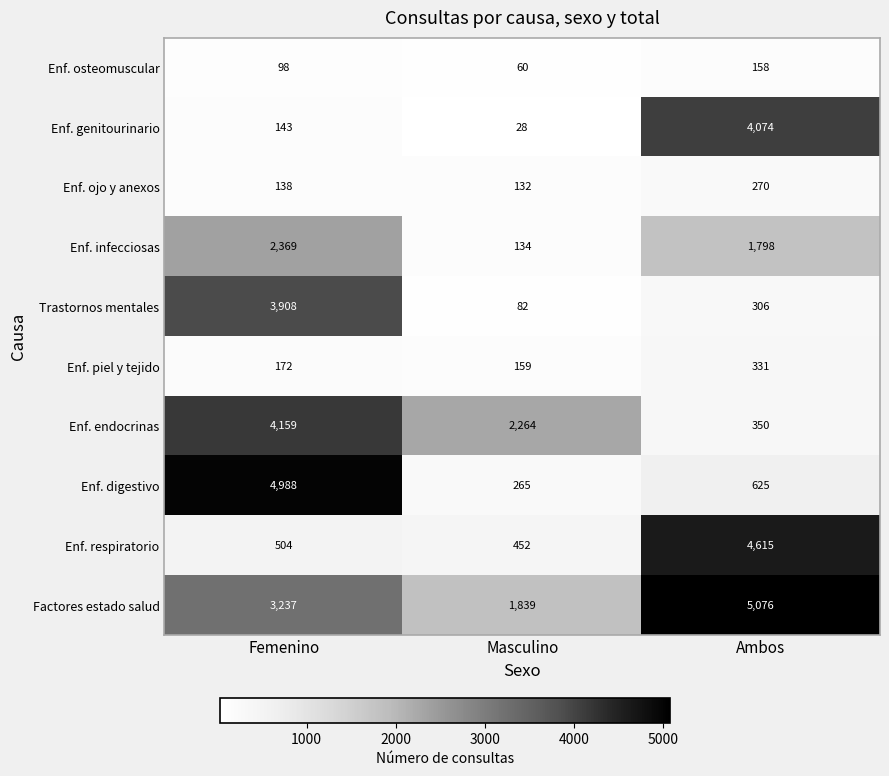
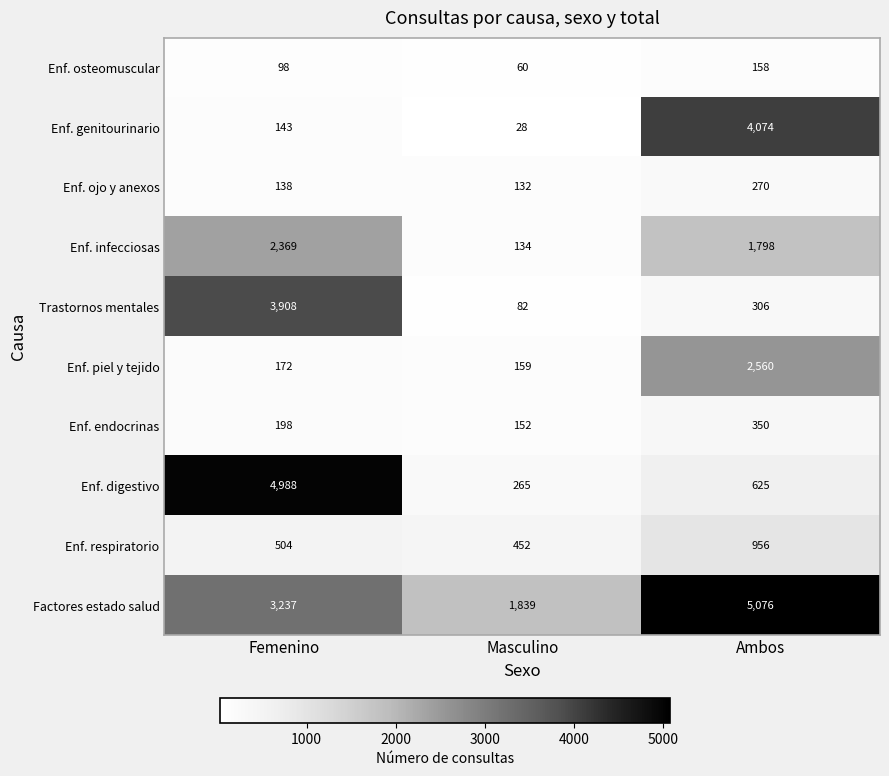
Enf. piel y tejido, Ambos: 331 -> 2,560
Enf. endocrinas, Femenino: 4,159 -> 198
Enf. endocrinas, Masculino: 2,264 -> 152
Enf. respiratorio, Ambos: 4,615 -> 956
